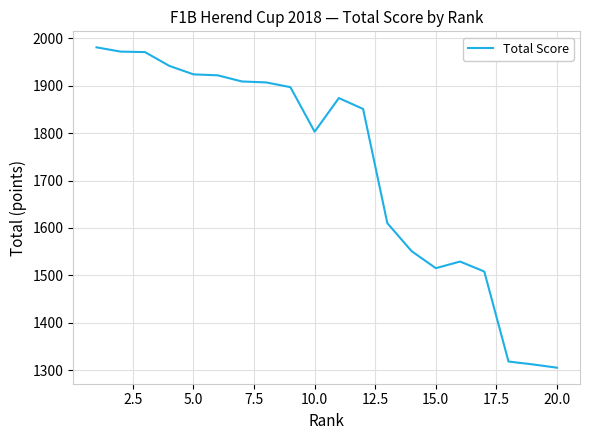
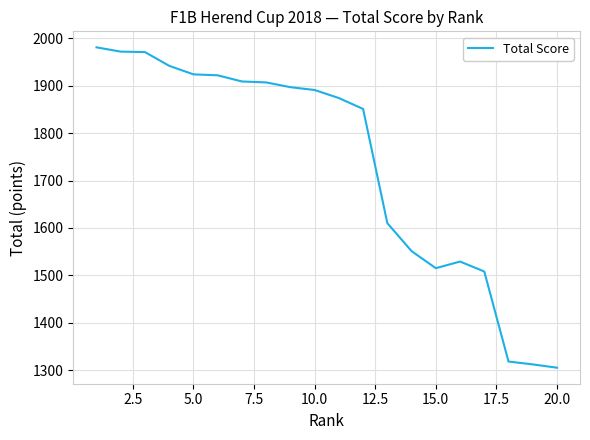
10.0: 1800 -> 1890
